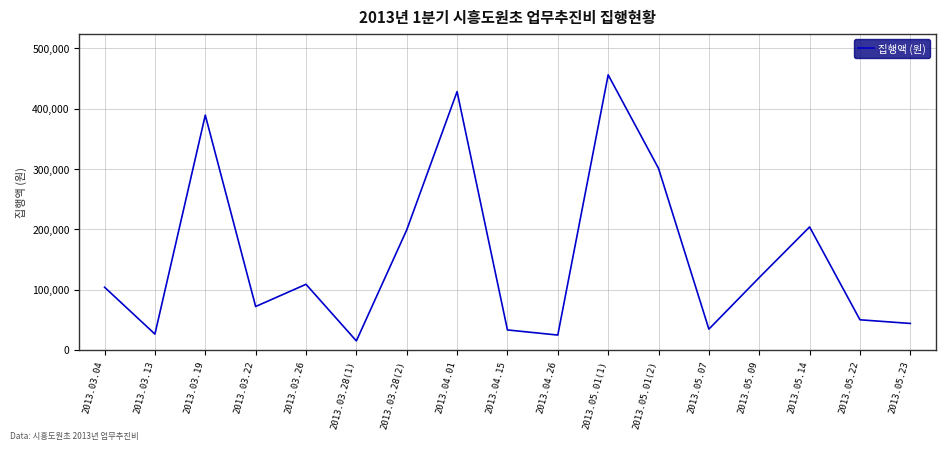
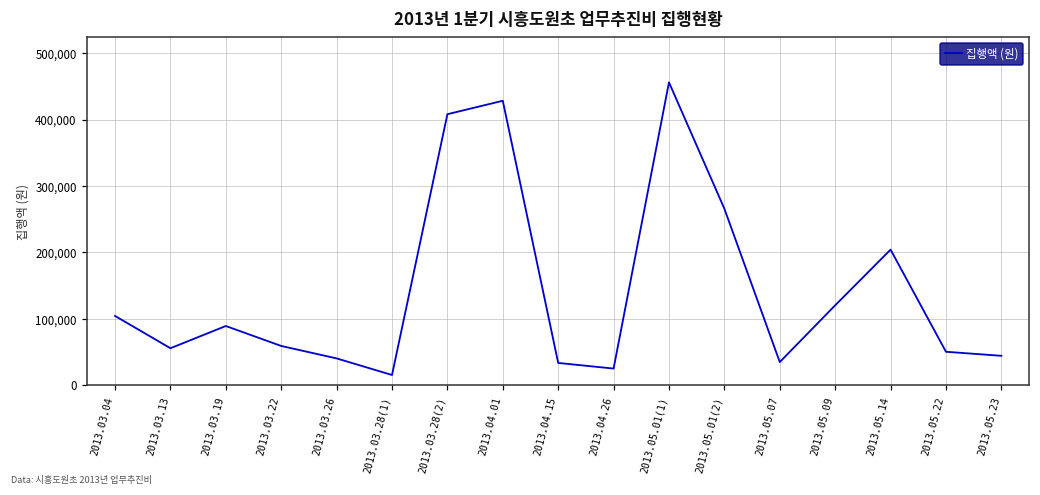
2013.03.13: 30,000 -> 60,000
2013.03.19: 390,000 -> 90,000
2013.03.22: 70,000 -> 60,000
2013.03.26: 110,000 -> 40,000
2013.03.28(2): 200,000 -> 410,000
2013.05.01(2): 300,000 -> 270,000
